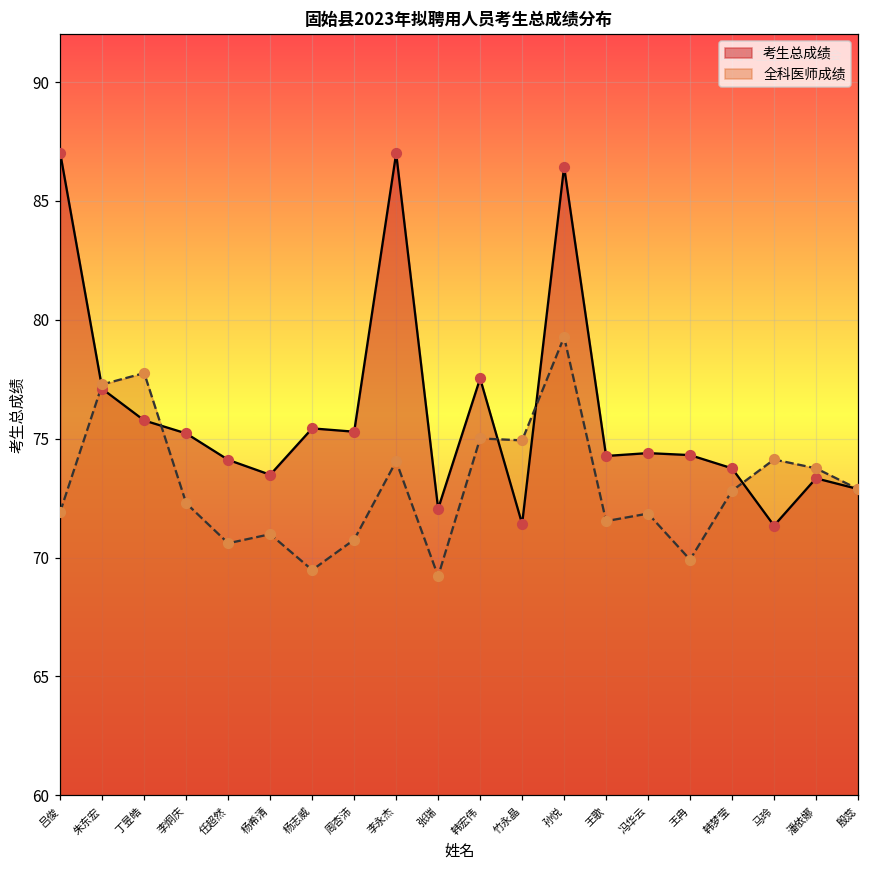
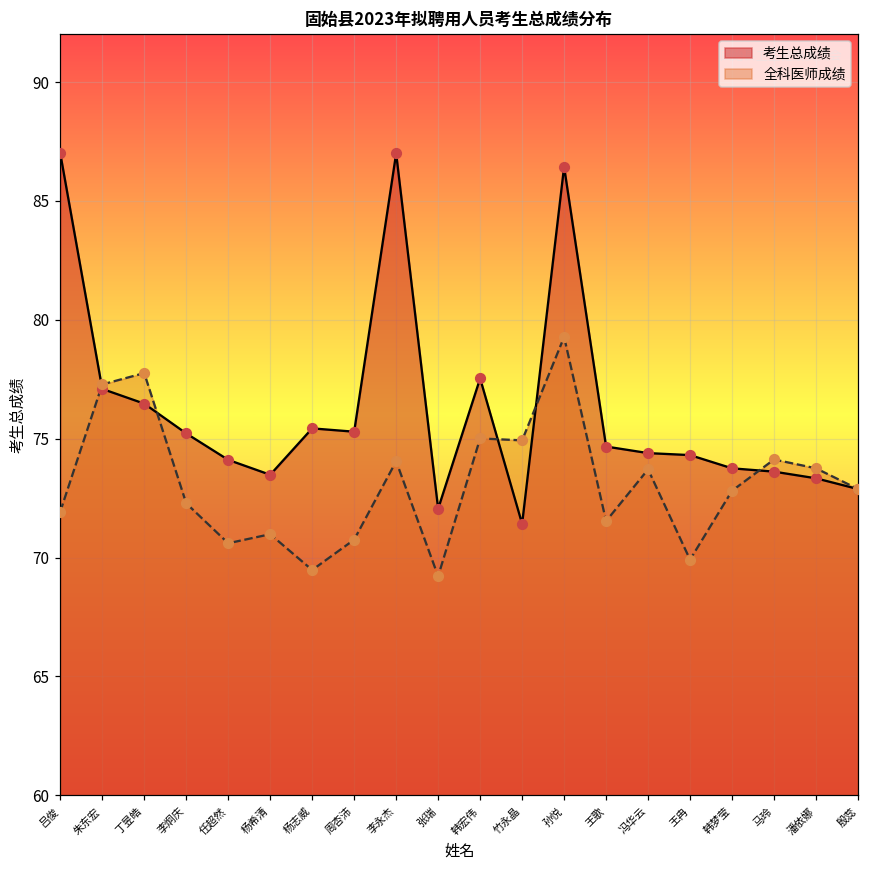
考生总成绩, 丁昱皓: 75.8 -> 76.5
考生总成绩, 王歌: 74.3 -> 74.7
全科医师成绩, 冯华云: 71.8 -> 73.7
考生总成绩, 马玲: 71.3 -> 73.6
